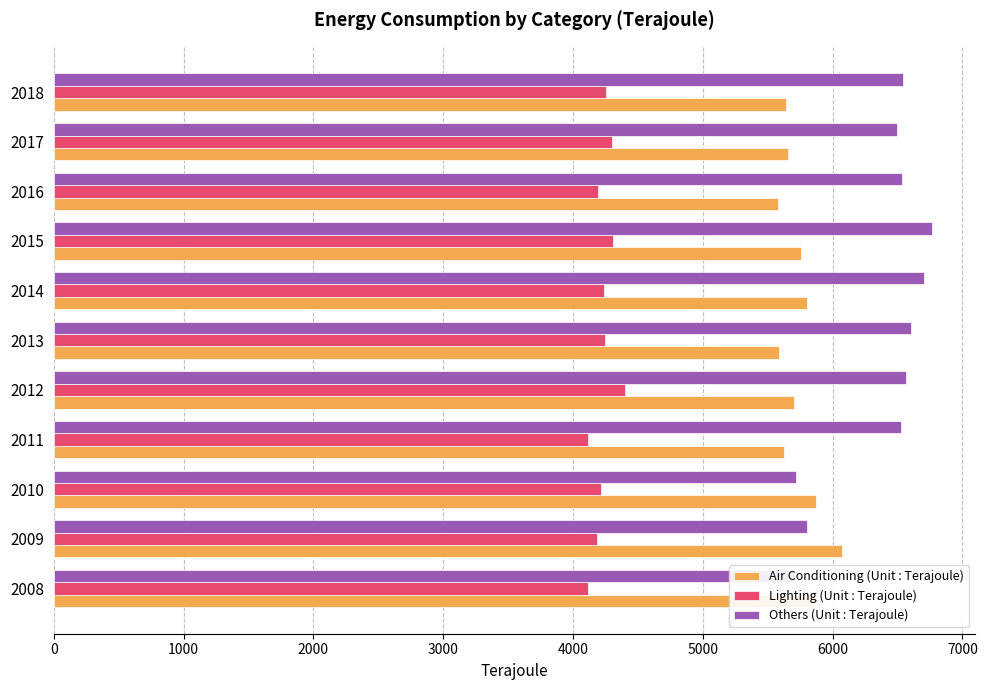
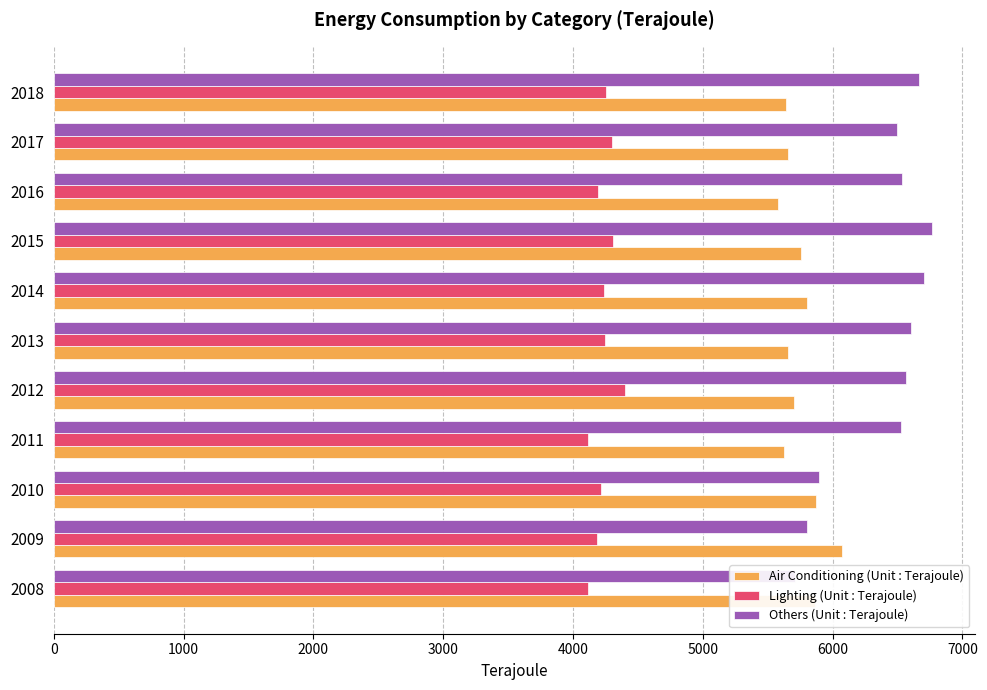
Others (Unit : Terajoule), 2018: 6540 -> 6670
Air Conditioning (Unit : Terajoule), 2013: 5580 -> 5660
Others (Unit : Terajoule), 2010: 5720 -> 5900
